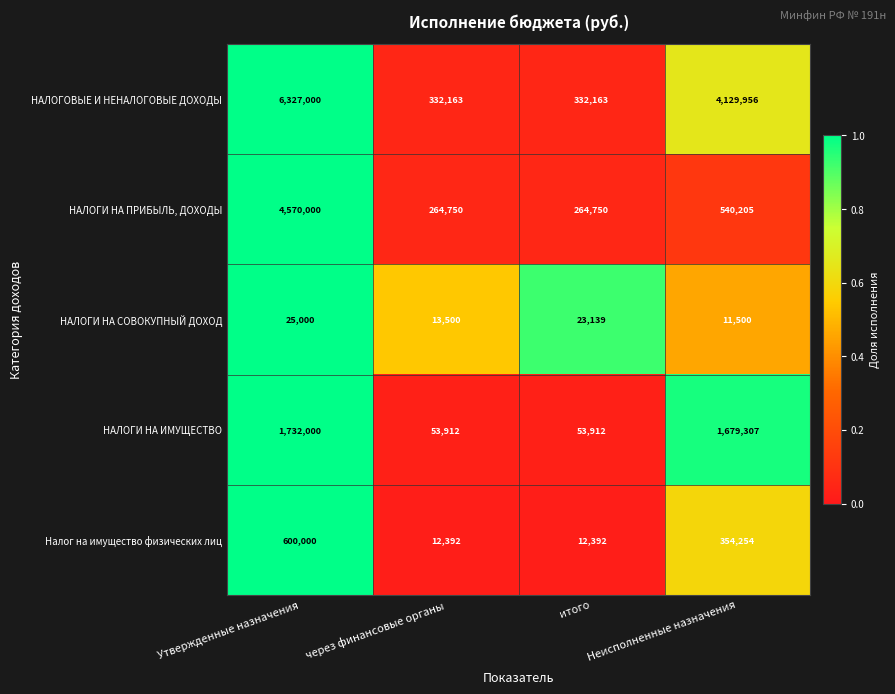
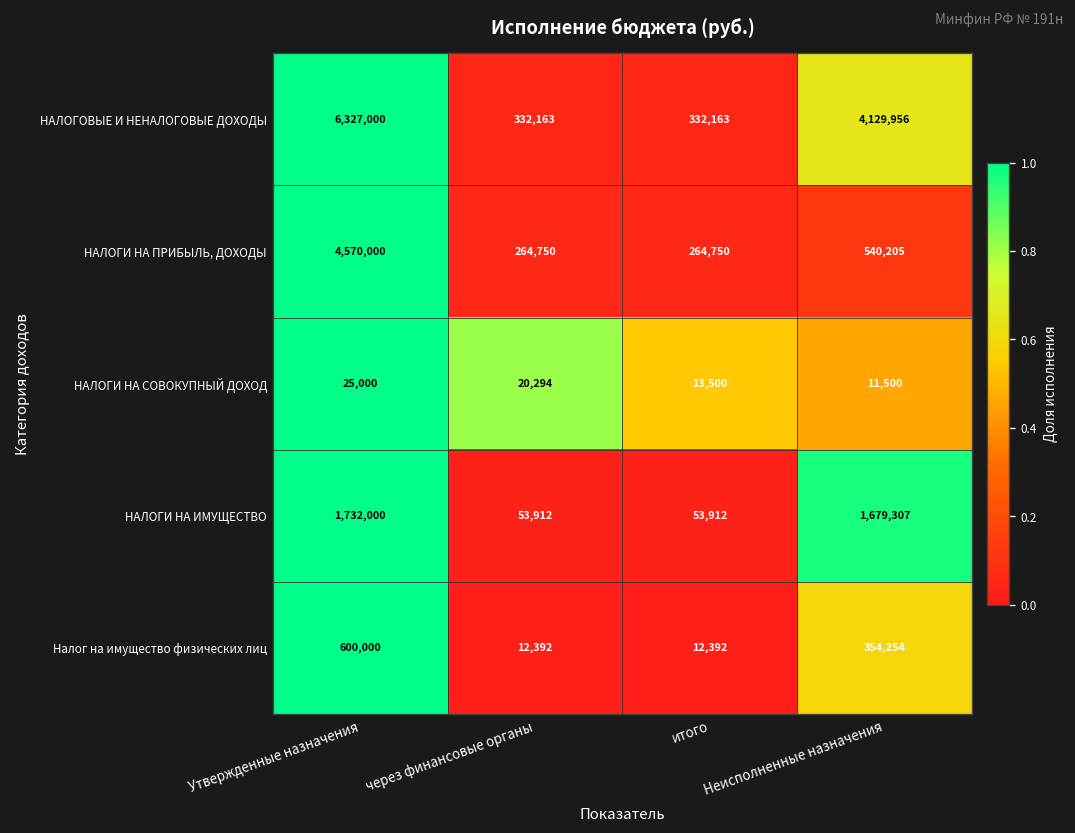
НАЛОГИ НА СОВОКУПНЫЙ ДОХОД, через финансовые органы: 13,500 -> 20,294
НАЛОГИ НА СОВОКУПНЫЙ ДОХОД, итого: 23,139 -> 13,500
